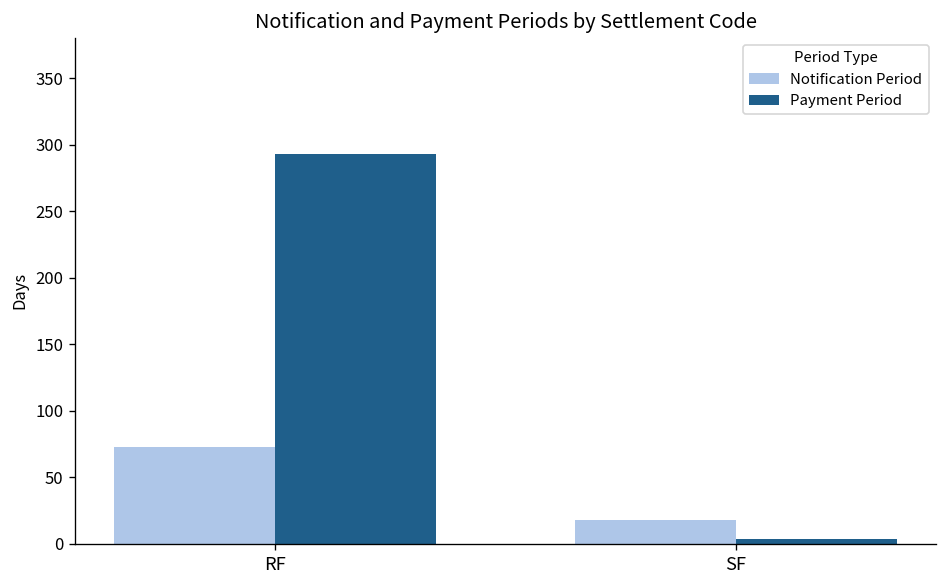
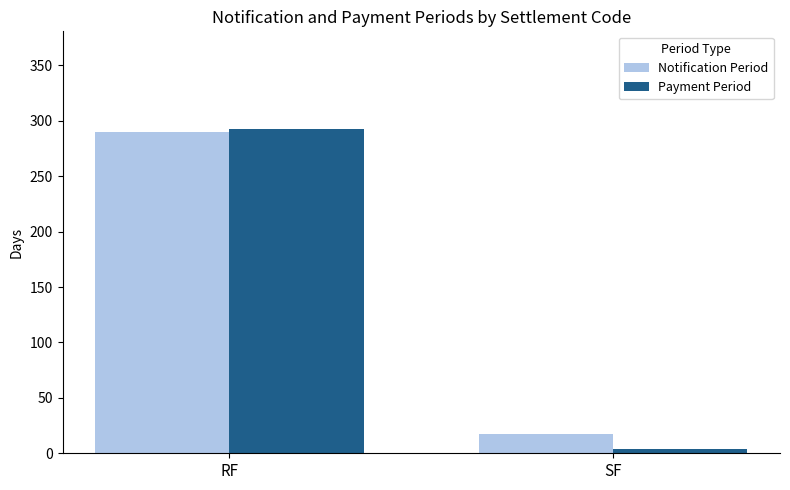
Notification Period, RF: 73 -> 290
